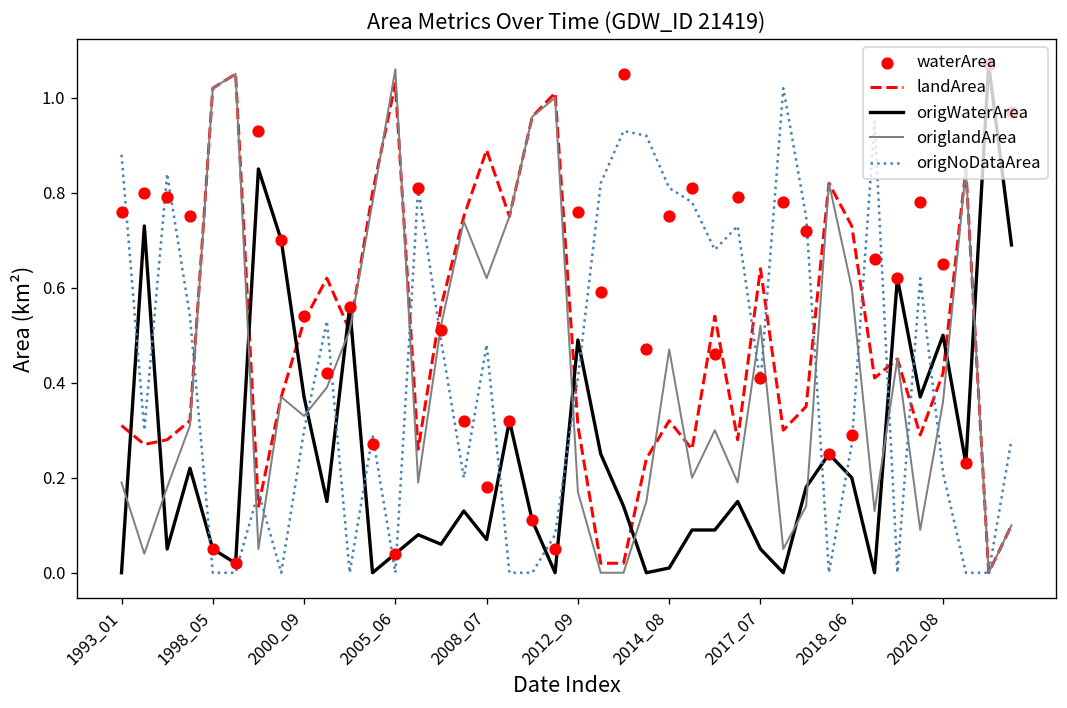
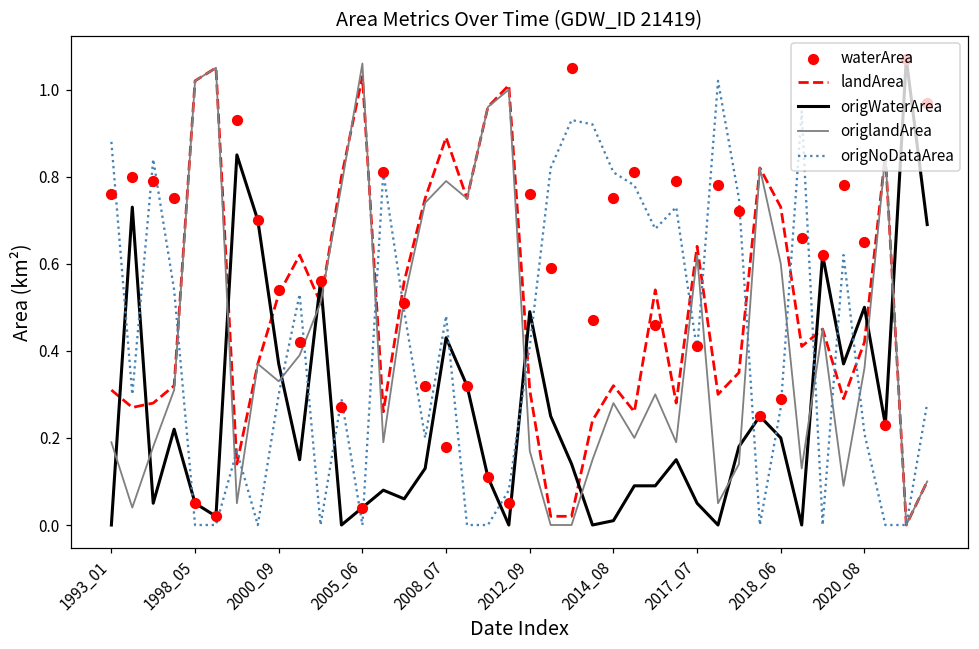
origWaterArea, 2008_07: 0.07 -> 0.43
origlandArea, 2008_07: 0.62 -> 0.79
origlandArea, 2014_08: 0.47 -> 0.28
origlandArea, 2017_07: 0.52 -> 0.62
